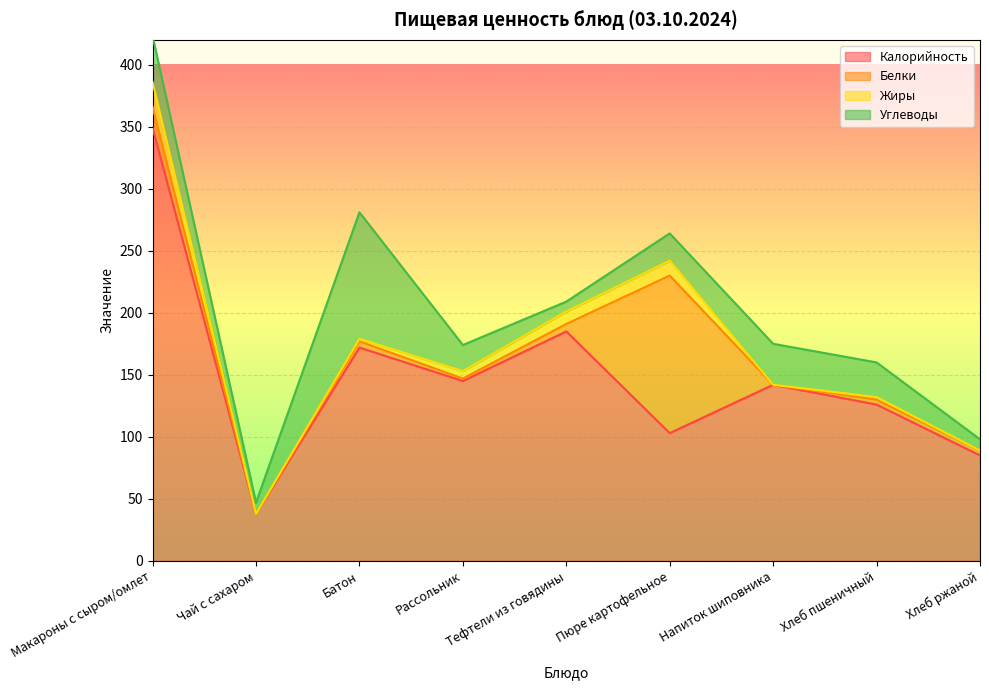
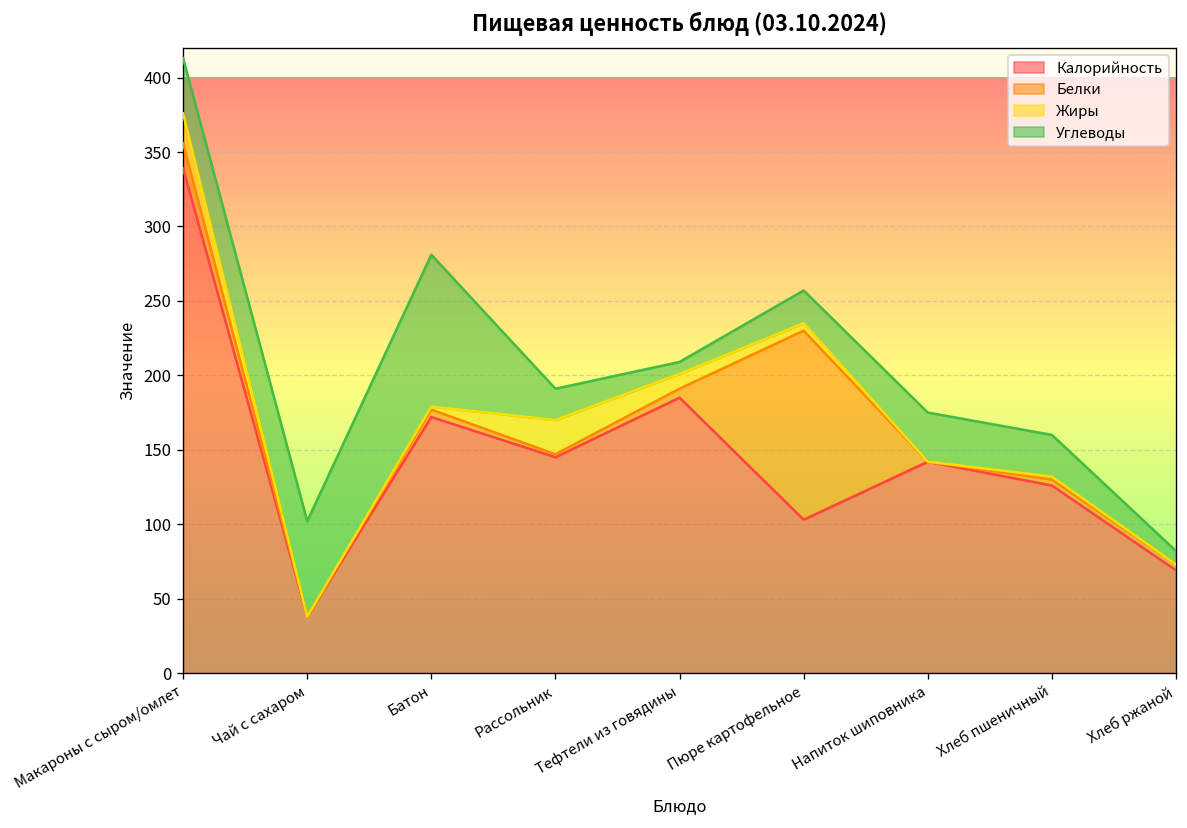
Калорийность, Макароны с сыром/омлет: 349 -> 339
Углеводы, Чай с сахаром: 9 -> 64
Жиры, Рассольник: 6 -> 23
Жиры, Пюре картофельное: 12 -> 5
Калорийность, Хлеб ржаной: 85 -> 69
